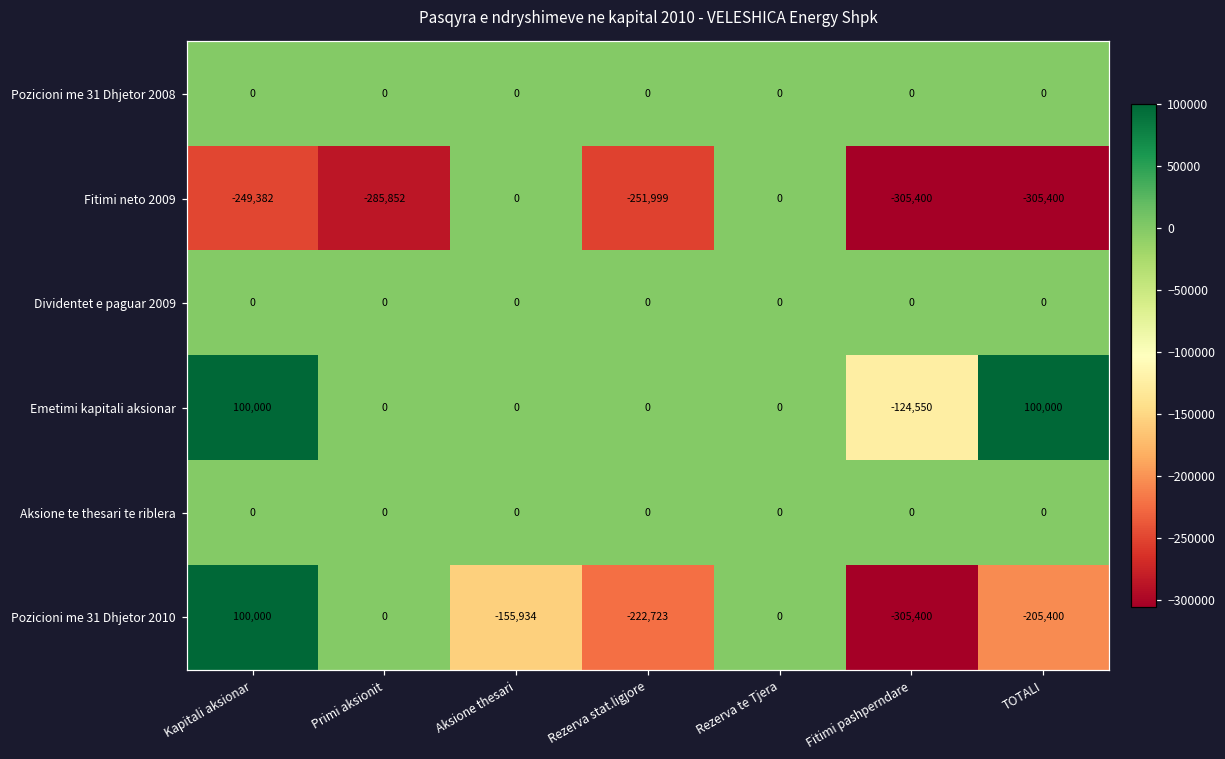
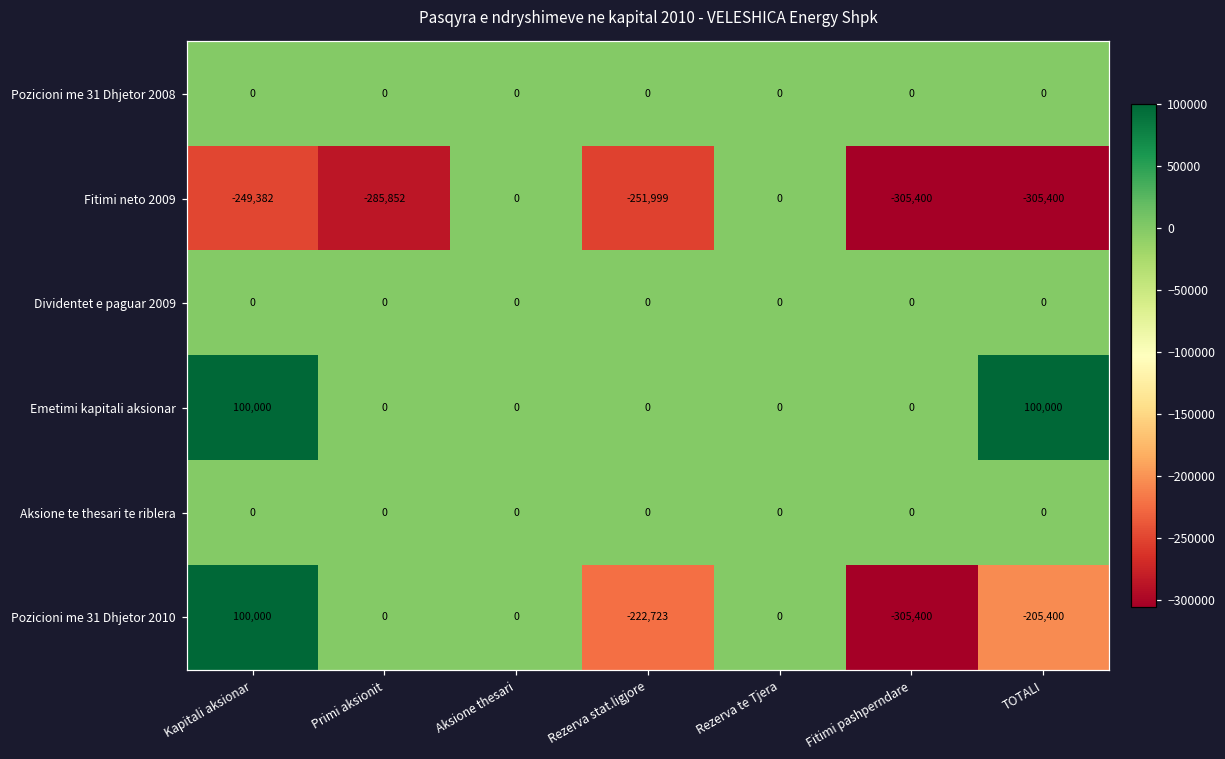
Emetimi kapitali aksionar, Fitimi pashperndare: -124,550 -> 0
Pozicioni me 31 Dhjetor 2010, Aksione thesari: -155,934 -> 0
